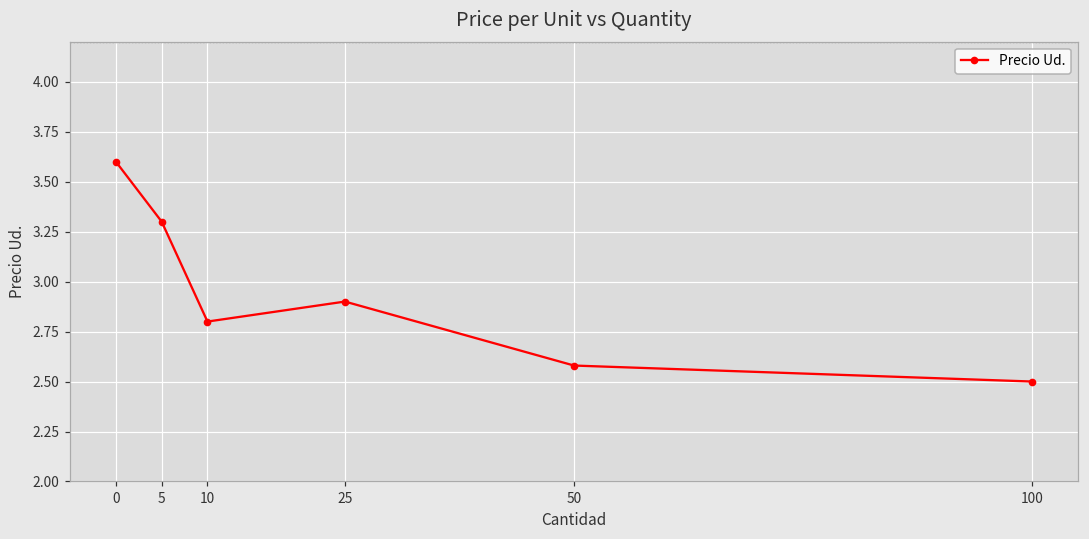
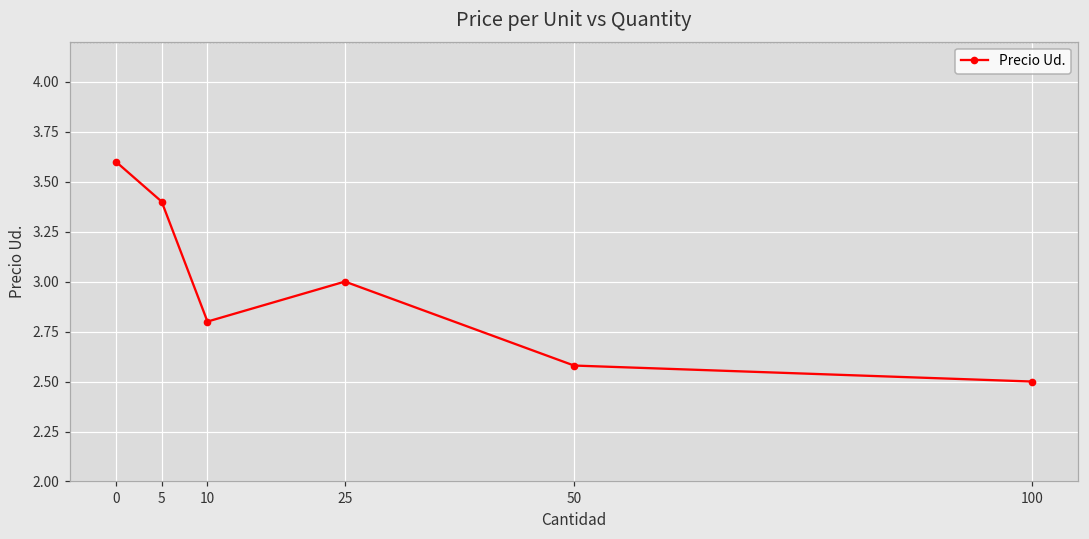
5: 3.3 -> 3.4
25: 2.9 -> 3.0
